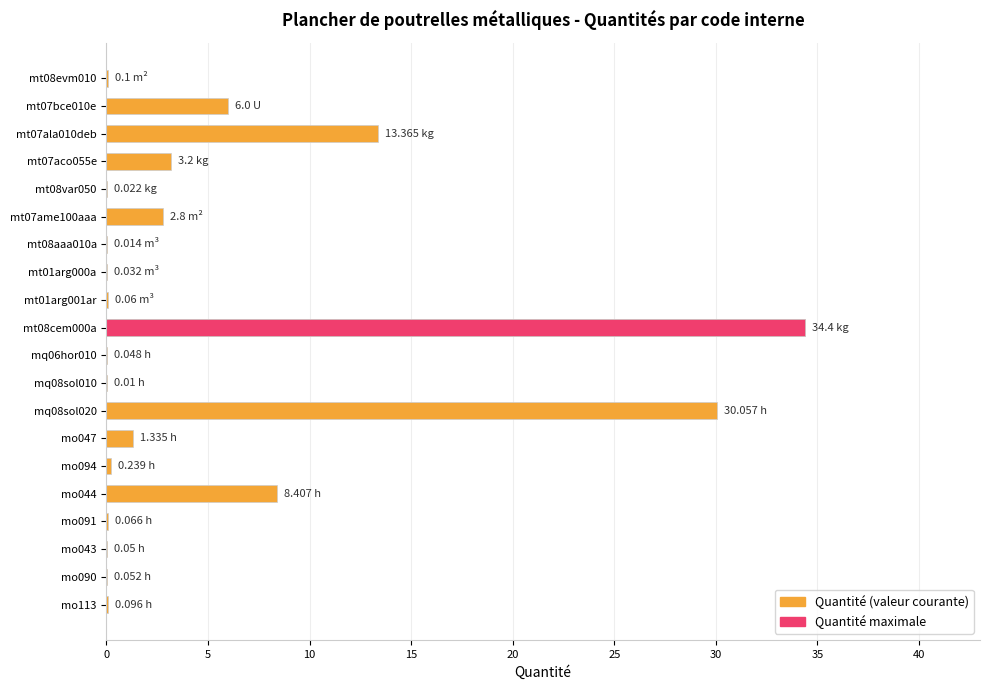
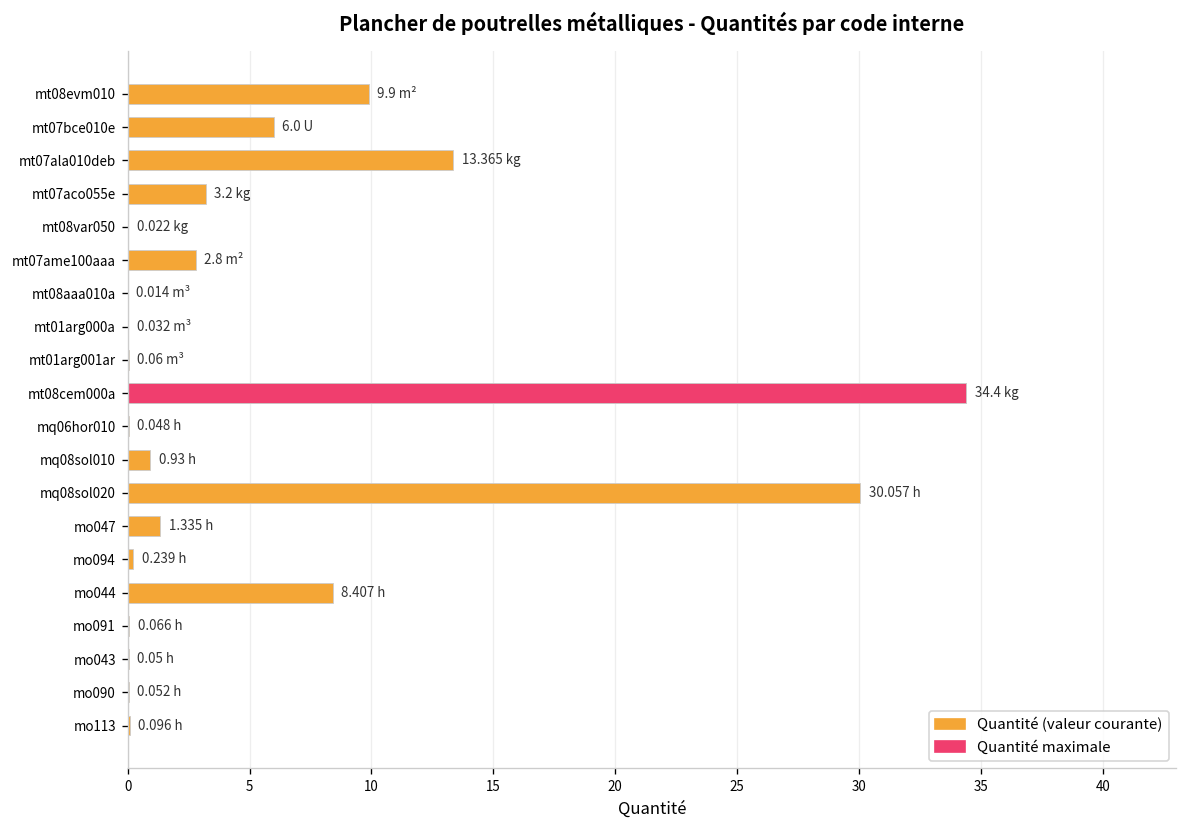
Quantité (valeur courante), mt08evm010: 0.1 -> 9.9
Quantité (valeur courante), mq08sol010: 0.01 -> 0.93
